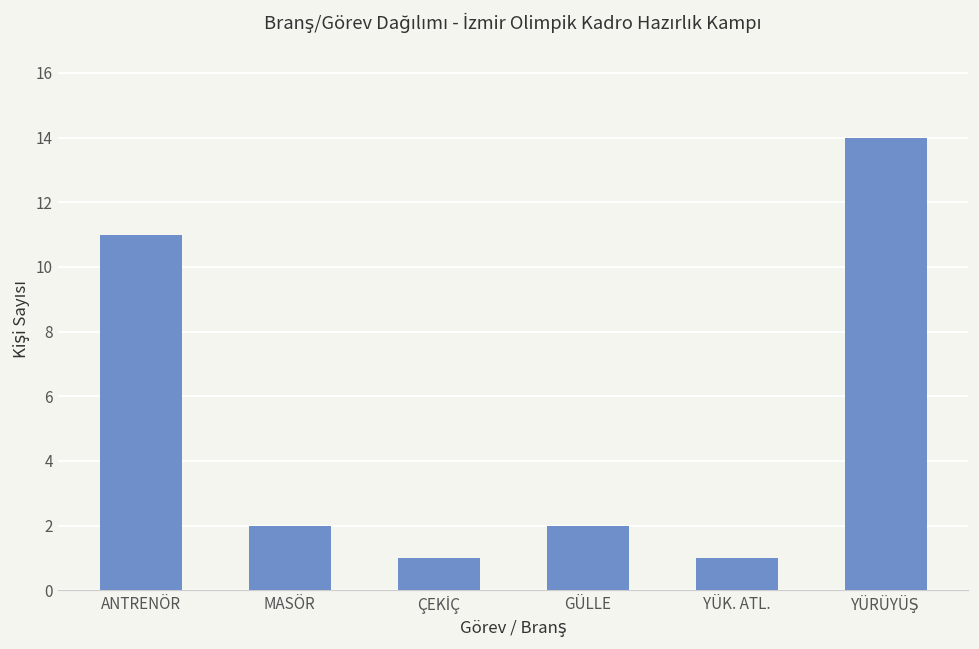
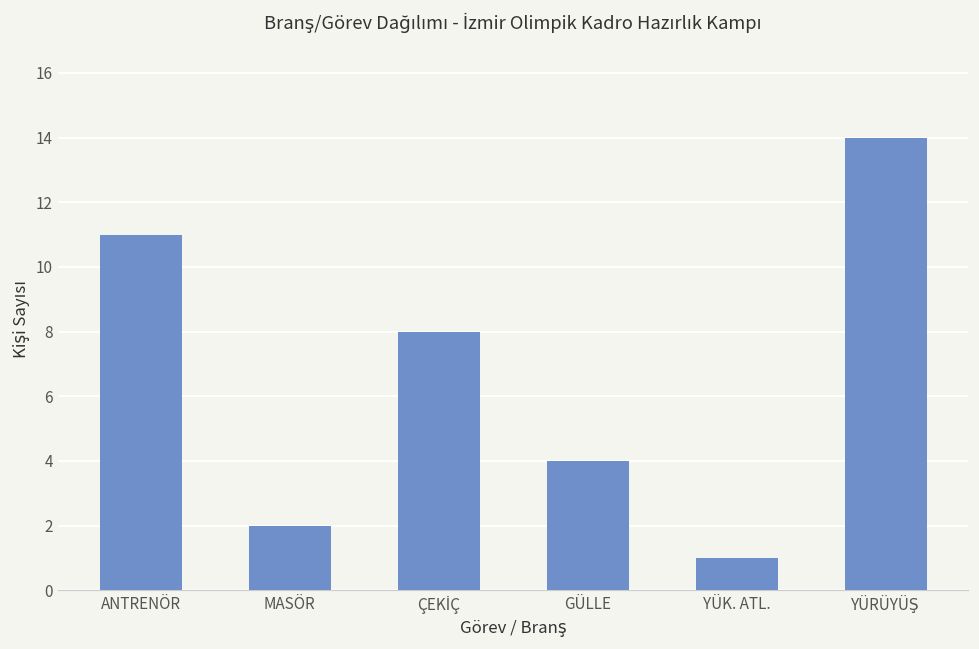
ÇEKİÇ: 1 -> 8
GÜLLE: 2 -> 4
